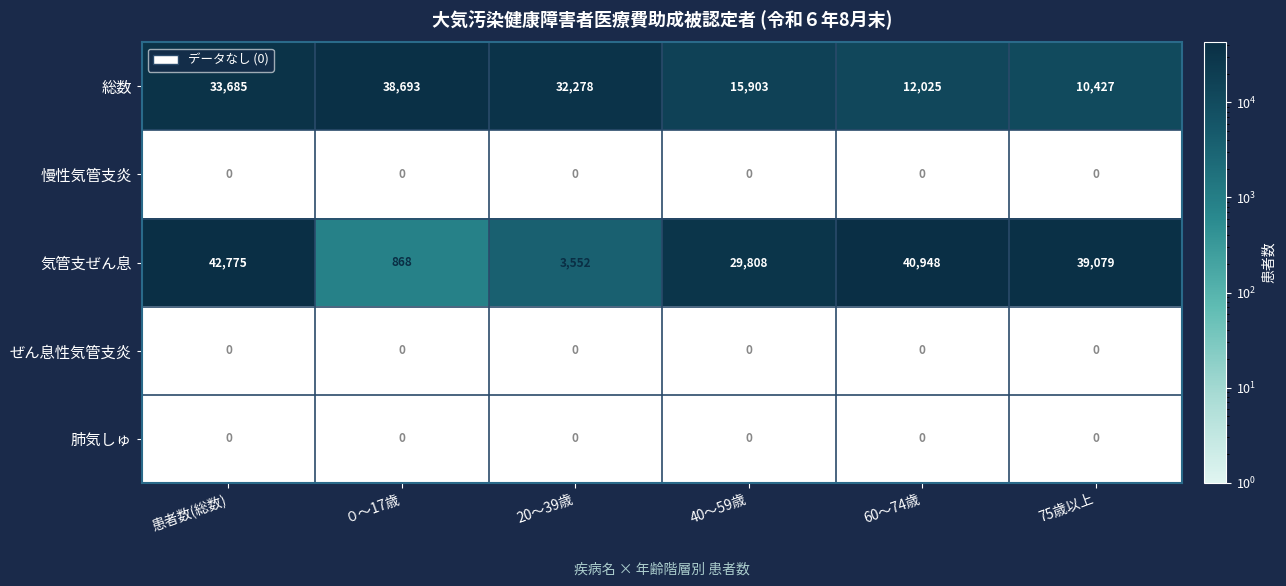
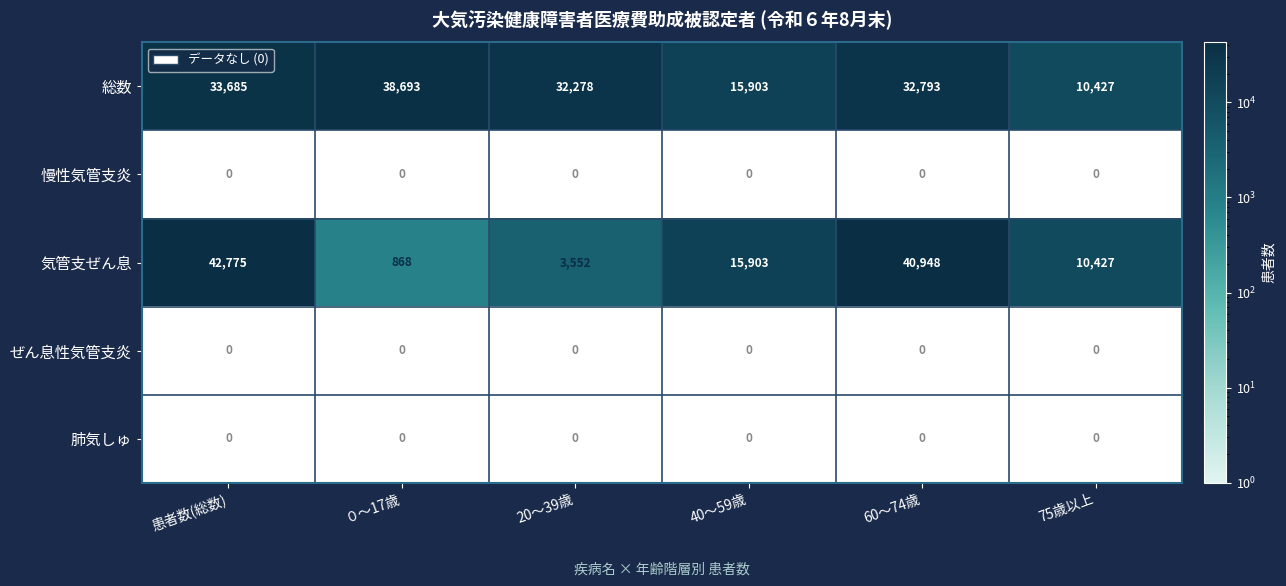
総数, 60～74歳: 12,025 -> 32,793
気管支ぜん息, 40～59歳: 29,808 -> 15,903
気管支ぜん息, 75歳以上: 39,079 -> 10,427
